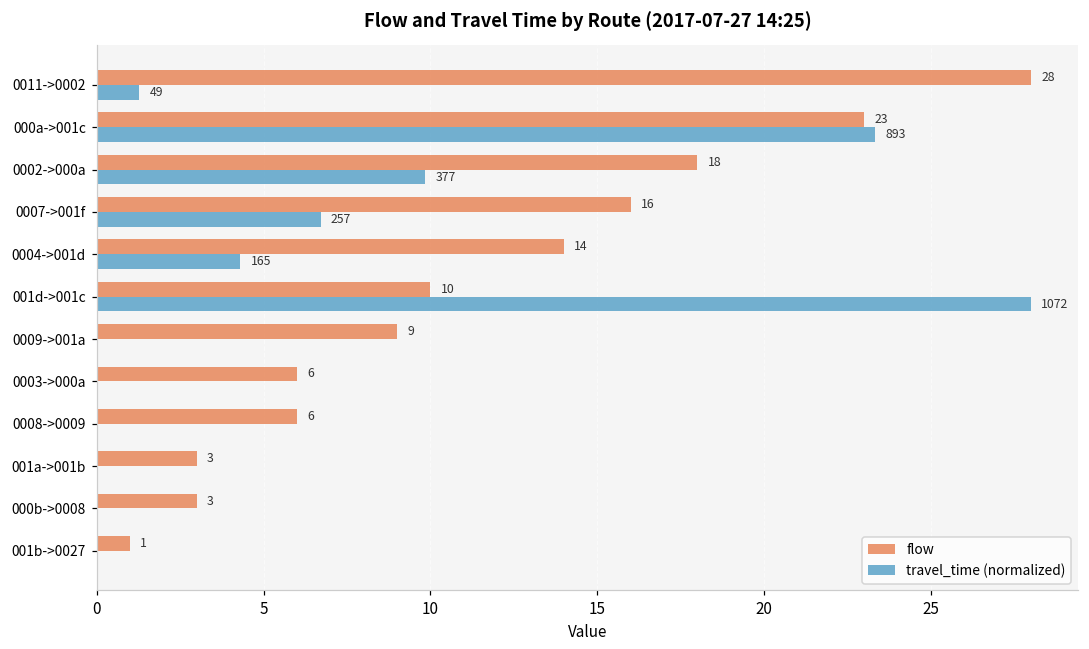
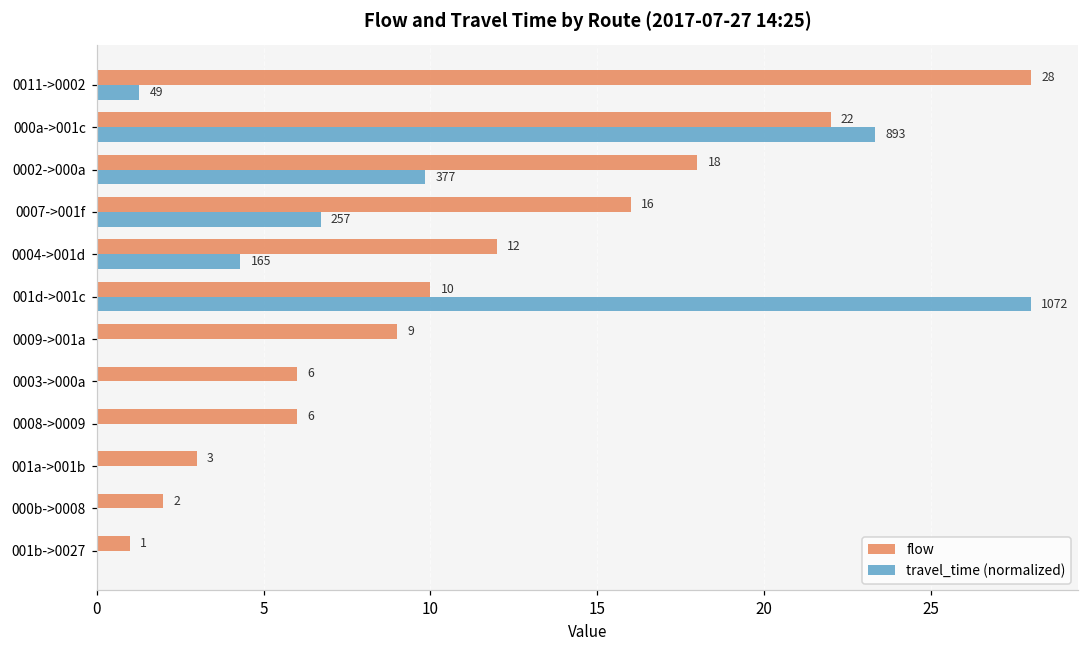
flow, 000a->001c: 23 -> 22
flow, 0004->001d: 14 -> 12
flow, 000b->0008: 3 -> 2
